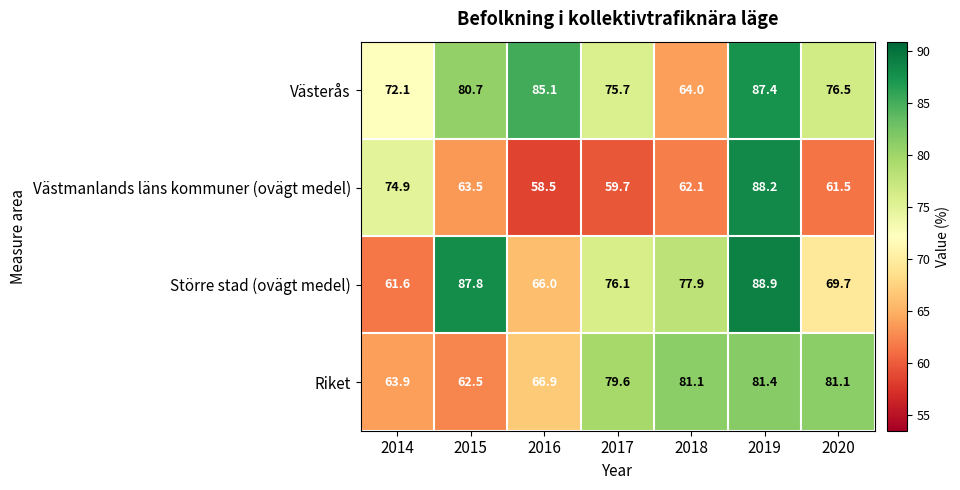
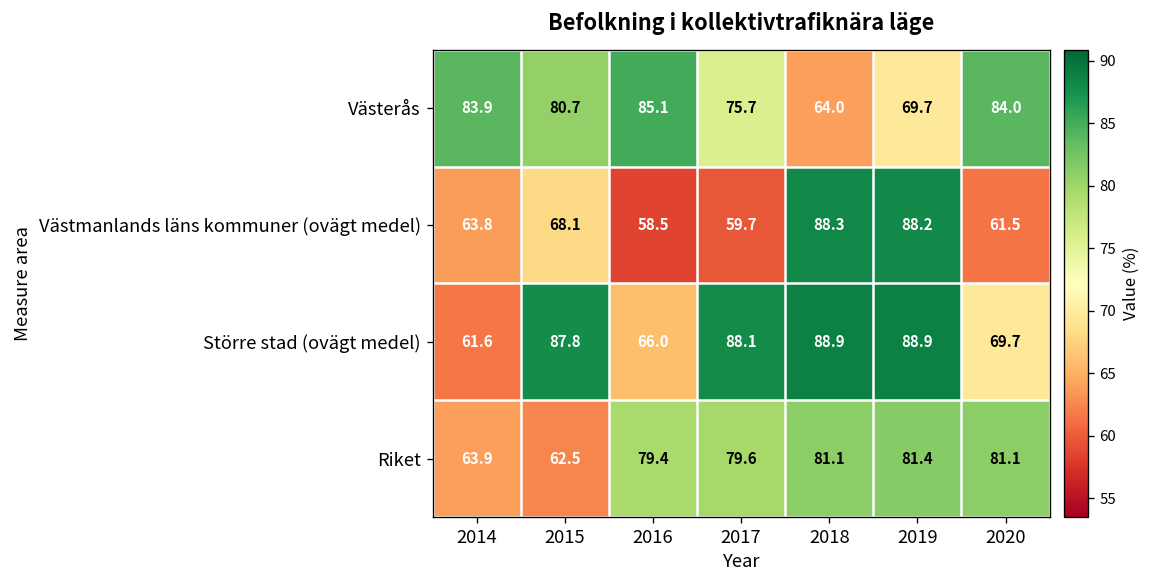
Västerås, 2014: 72.1 -> 83.9
Västerås, 2019: 87.4 -> 69.7
Västerås, 2020: 76.5 -> 84.0
Västmanlands läns kommuner (ovägt medel), 2014: 74.9 -> 63.8
Västmanlands läns kommuner (ovägt medel), 2015: 63.5 -> 68.1
Västmanlands läns kommuner (ovägt medel), 2018: 62.1 -> 88.3
Större stad (ovägt medel), 2017: 76.1 -> 88.1
Större stad (ovägt medel), 2018: 77.9 -> 88.9
Riket, 2016: 66.9 -> 79.4
